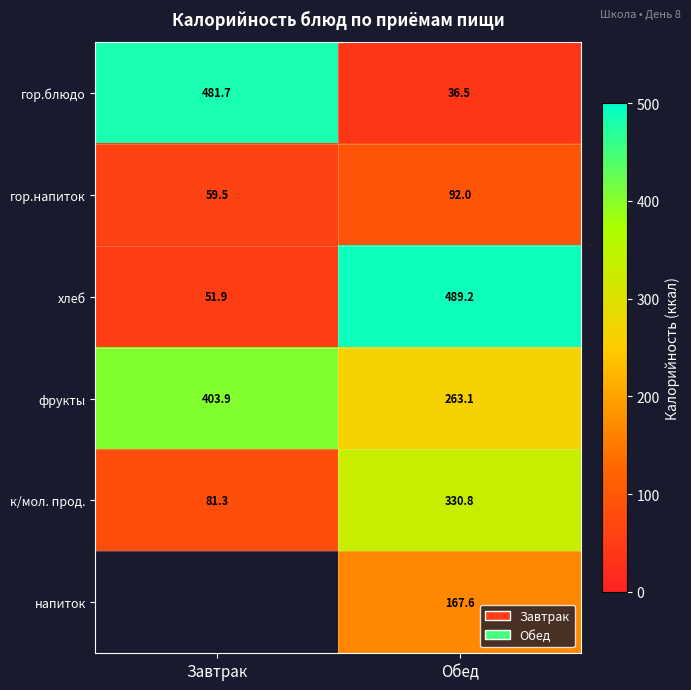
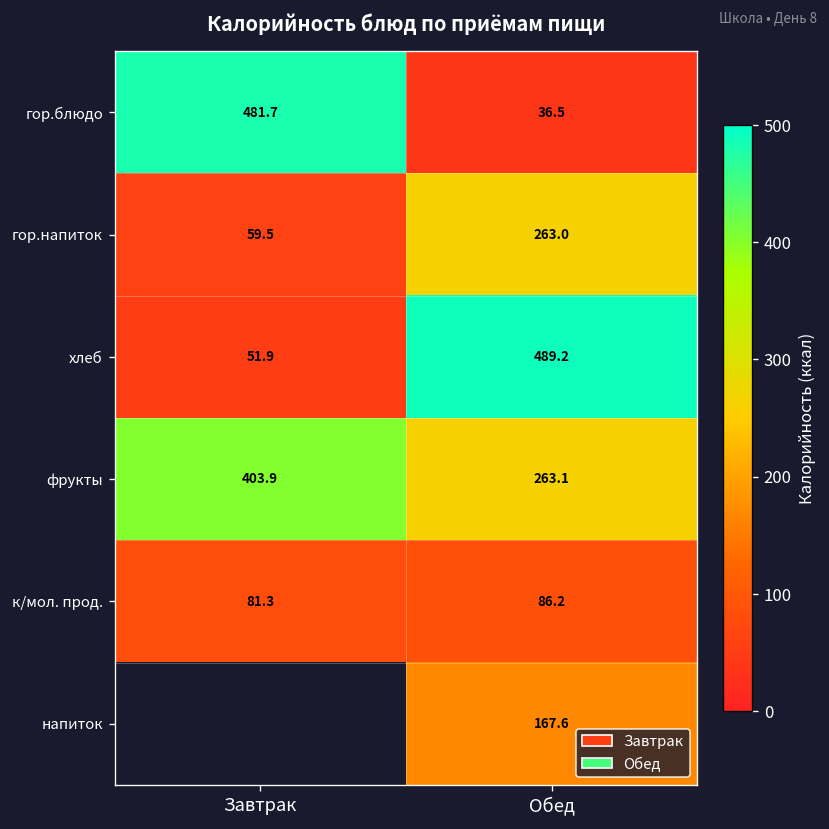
гор.напиток, Обед: 92.0 -> 263.0
к/мол. прод., Обед: 330.8 -> 86.2
